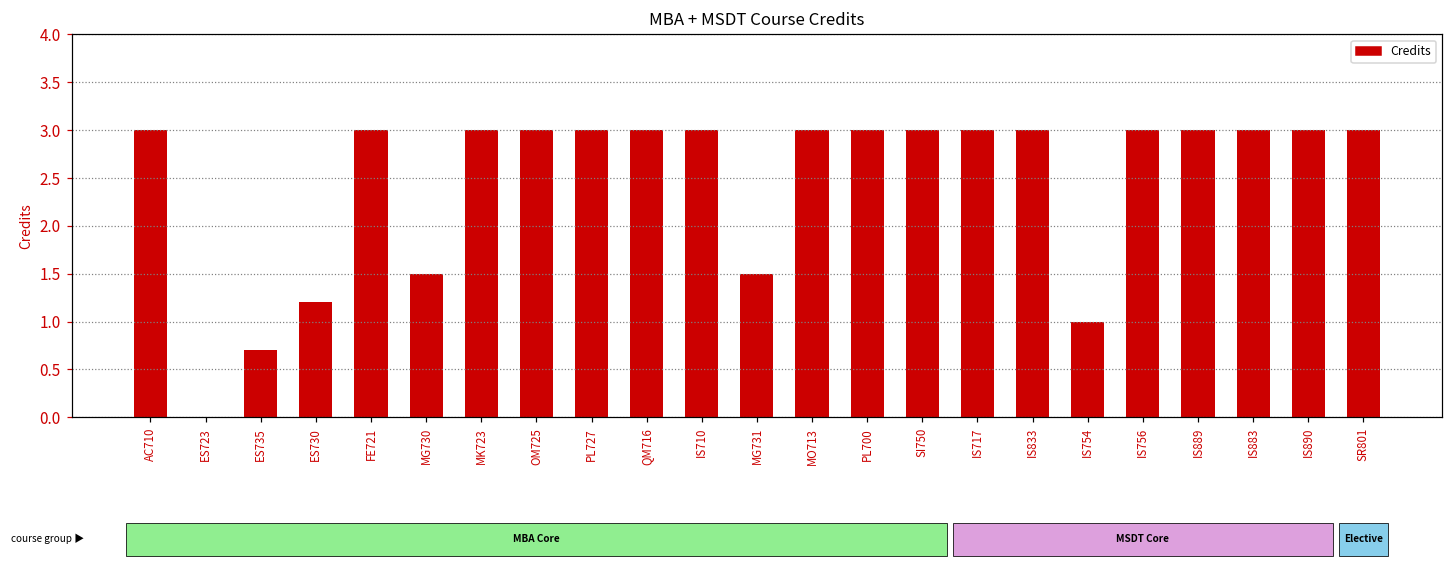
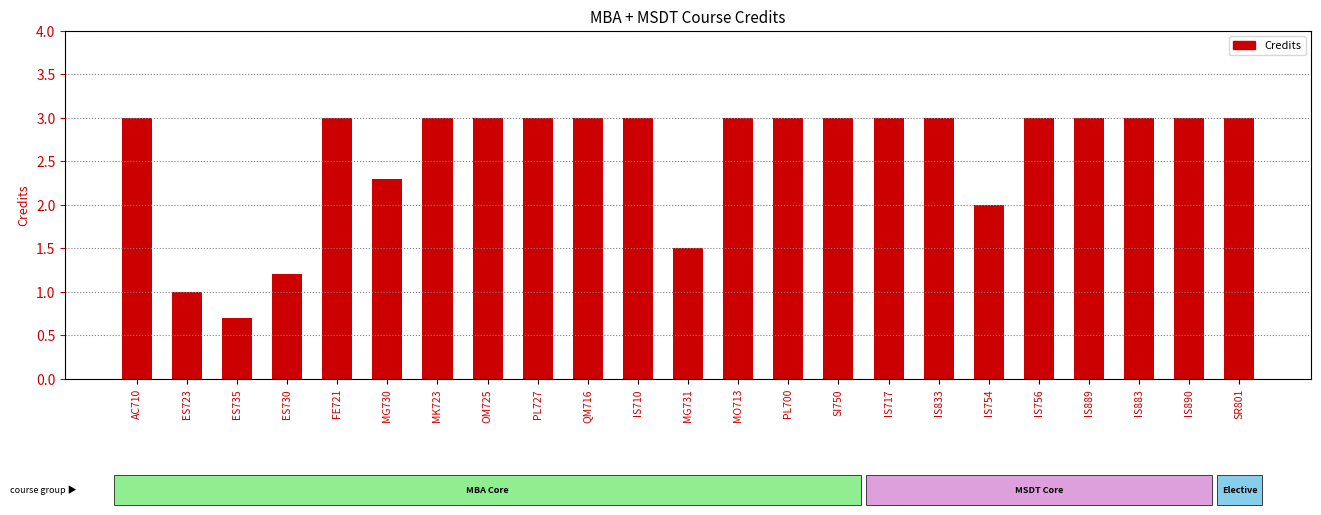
ES723: 0 -> 1
MG730: 1.5 -> 2.3
IS754: 1 -> 2
